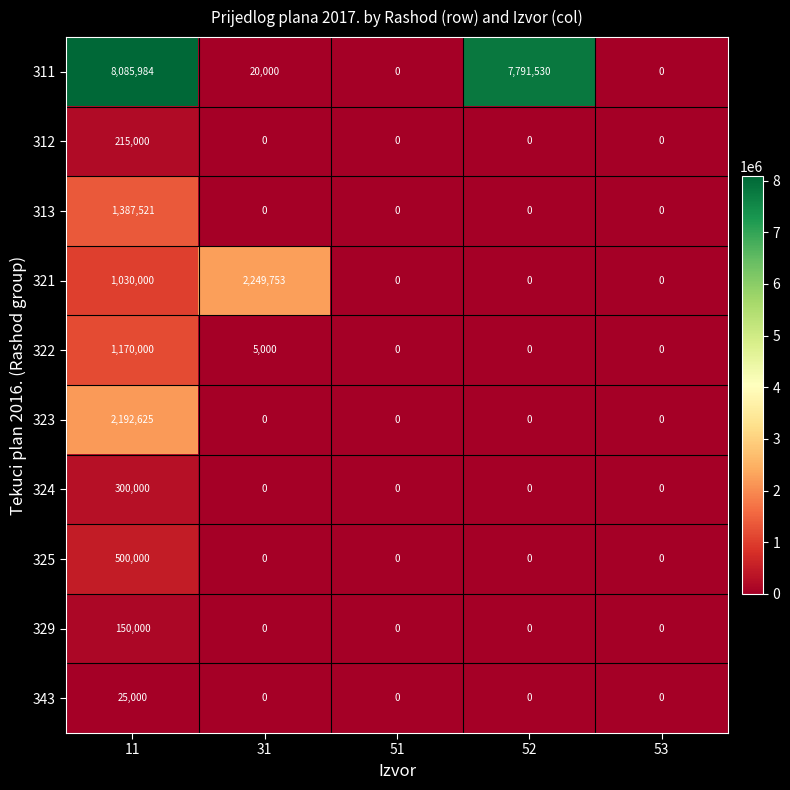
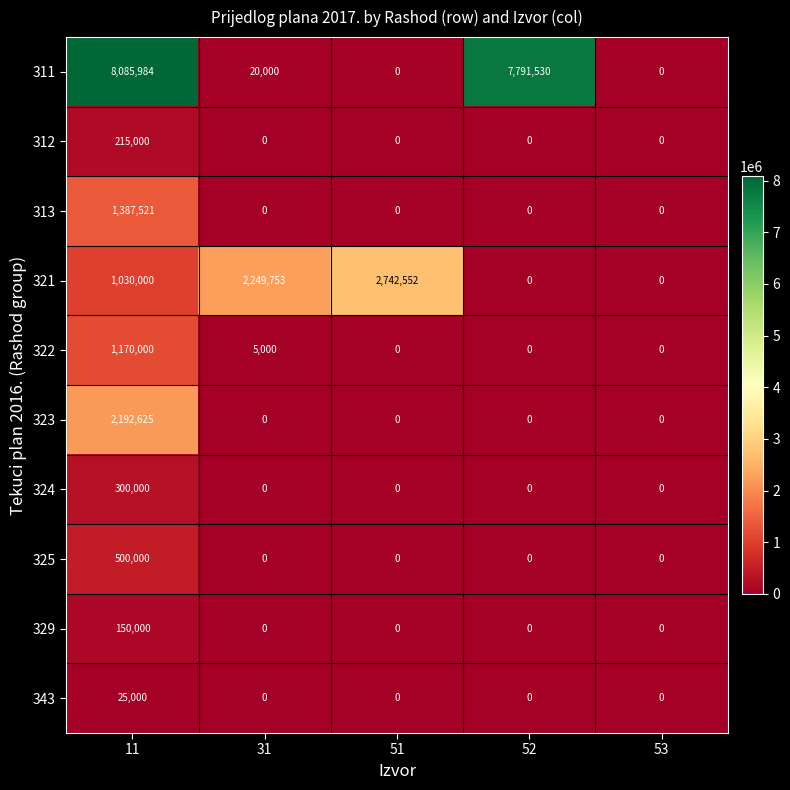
321, 51: 0 -> 2,742,552
